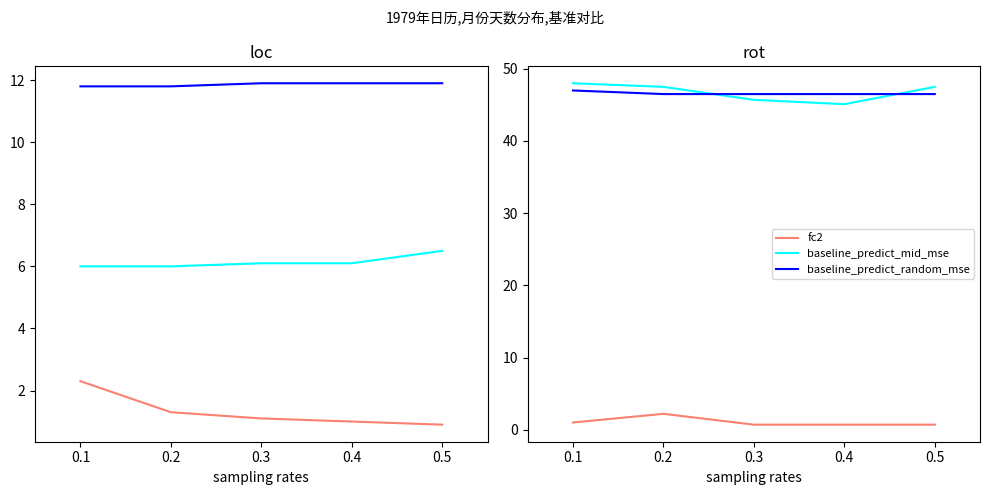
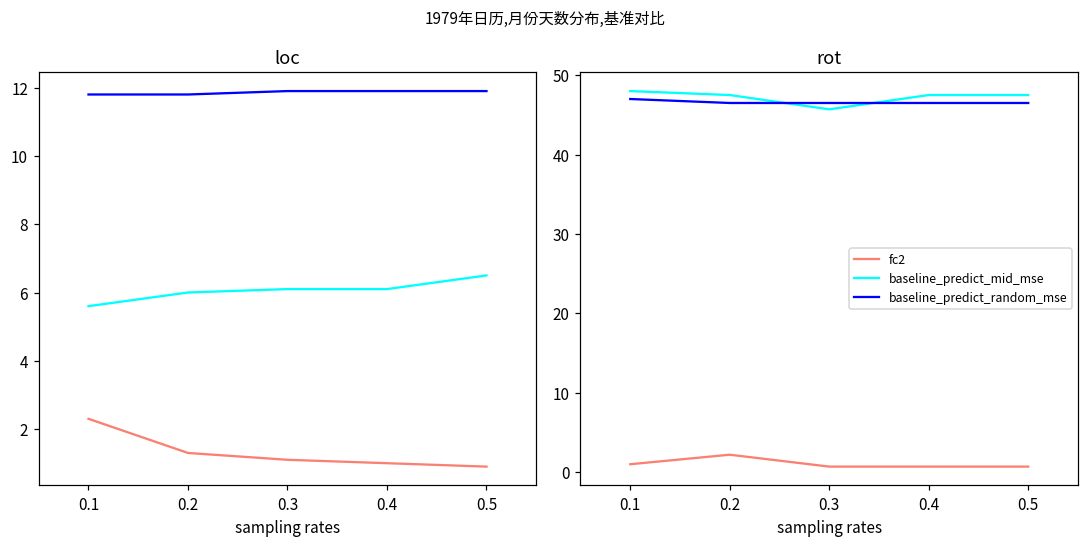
loc, baseline_predict_mid_mse, 0.1: 6.0 -> 5.6
rot, baseline_predict_mid_mse, 0.4: 45 -> 48
